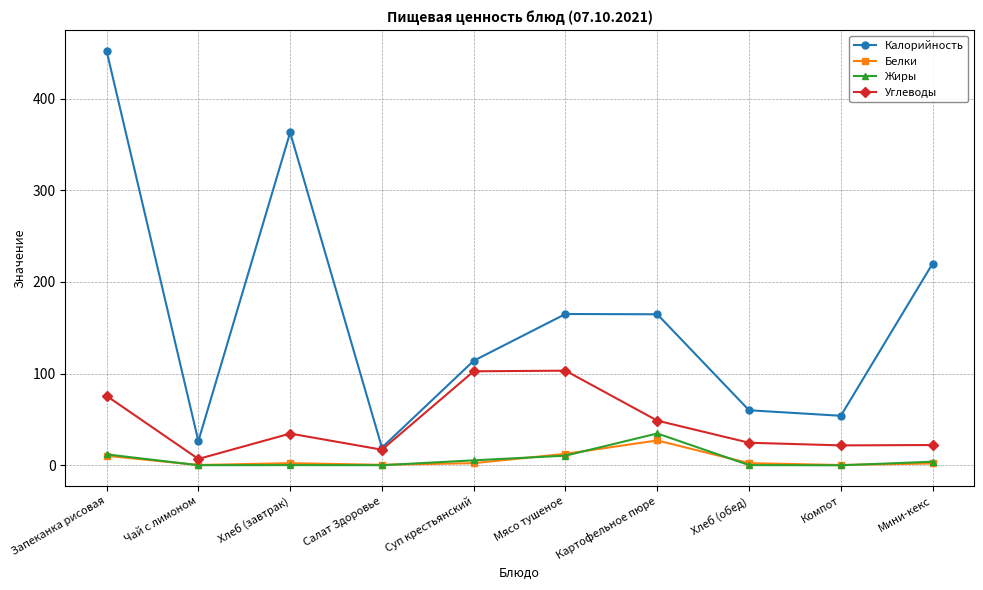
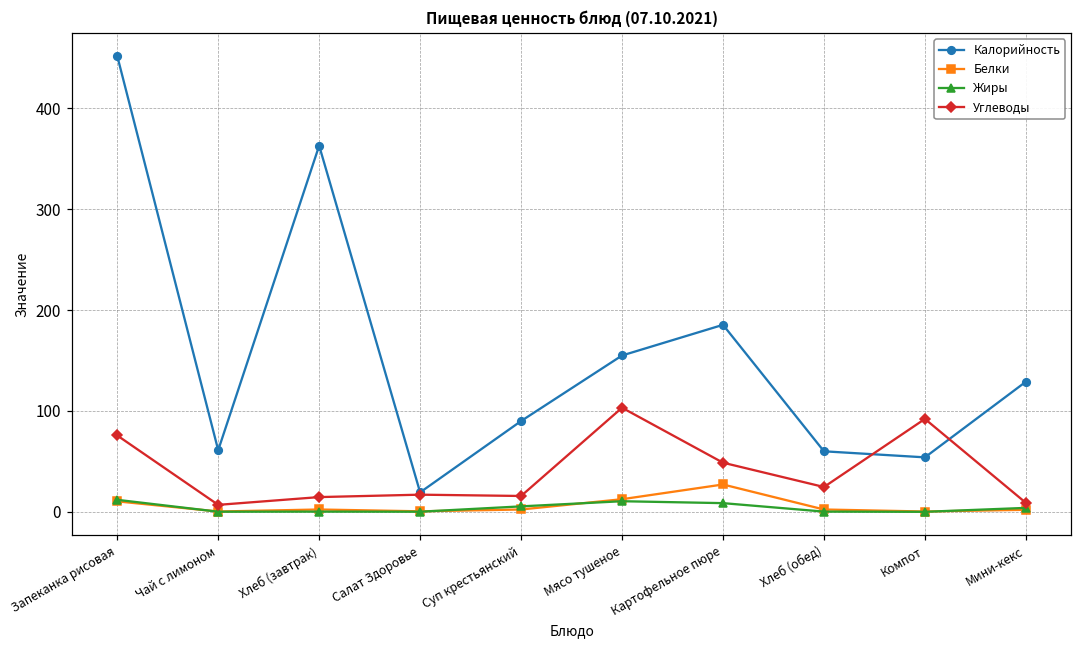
Калорийность, Чай с лимоном: 30 -> 60
Углеводы, Хлеб (завтрак): 30 -> 10
Калорийность, Суп крестьянский: 110 -> 90
Углеводы, Суп крестьянский: 100 -> 20
Калорийность, Мясо тушеное: 170 -> 160
Калорийность, Картофельное пюре: 160 -> 190
Жиры, Картофельное пюре: 30 -> 10
Углеводы, Компот: 20 -> 90
Калорийность, Мини-кекс: 220 -> 130
Углеводы, Мини-кекс: 20 -> 10
